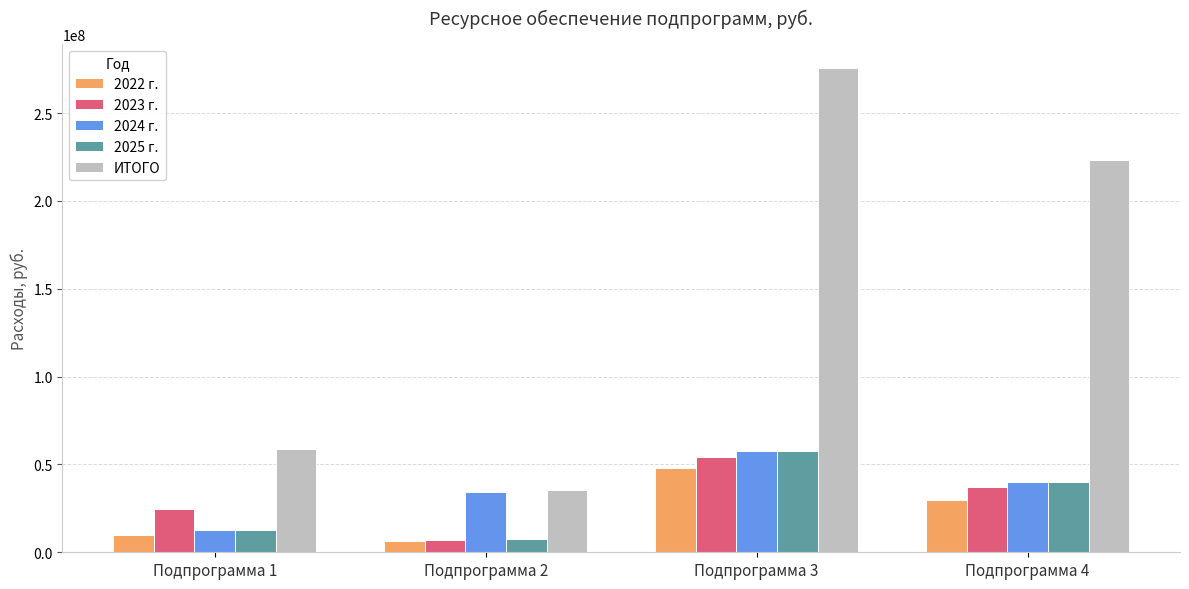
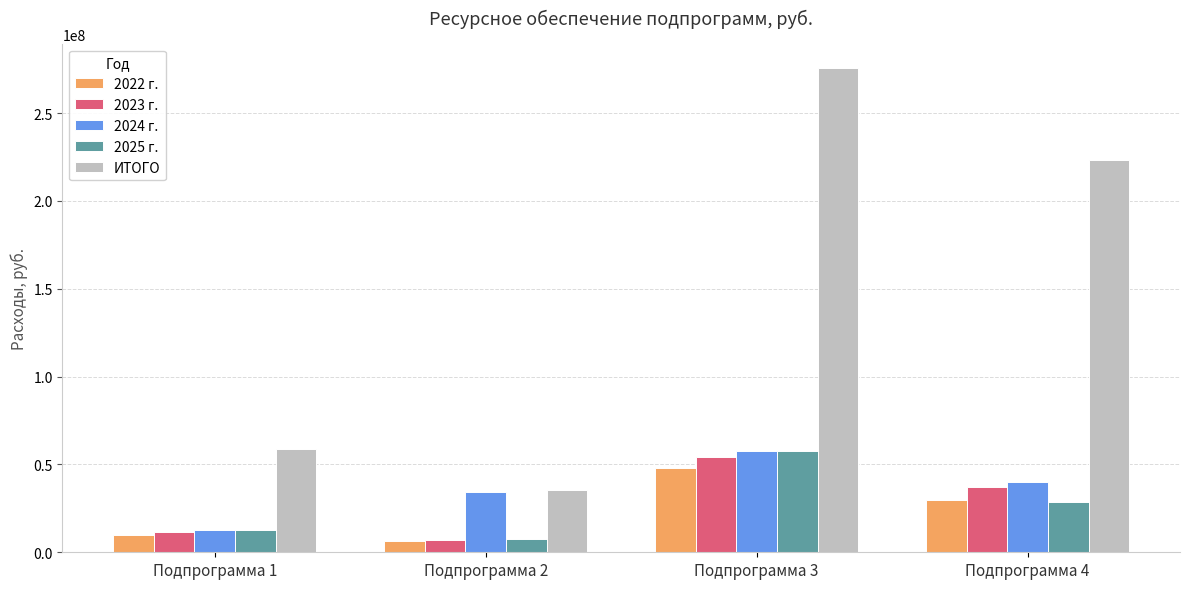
2023 г., Подпрограмма 1: 25000000 -> 12000000
2025 г., Подпрограмма 4: 40000000 -> 29000000
